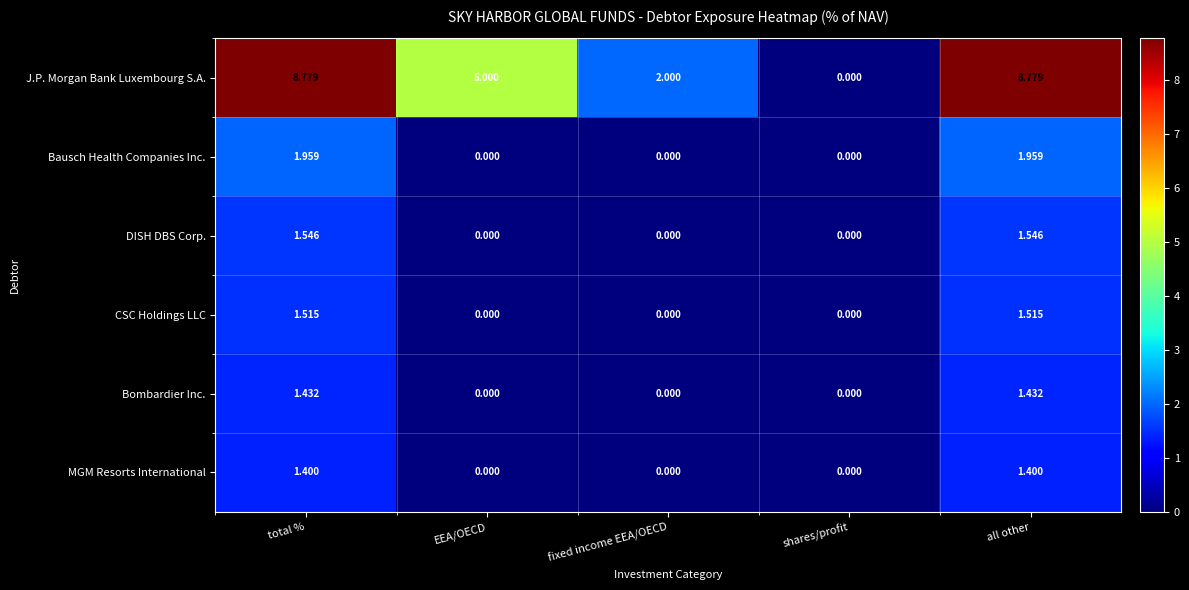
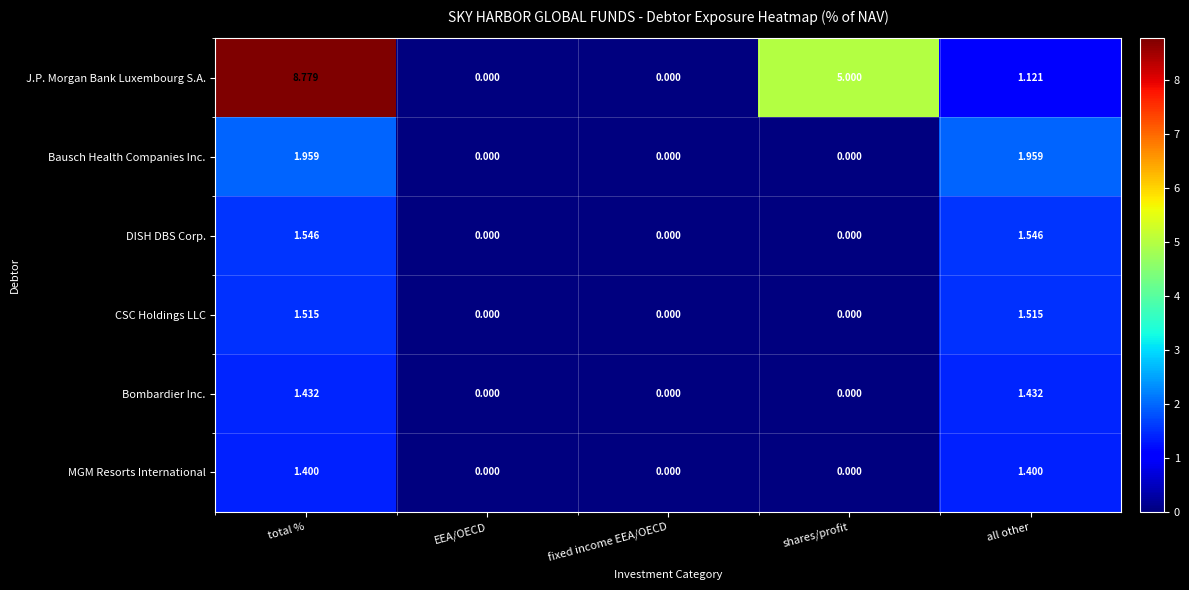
J.P. Morgan Bank Luxembourg S.A., EEA/OECD: 5.000 -> 0.000
J.P. Morgan Bank Luxembourg S.A., fixed income EEA/OECD: 2.000 -> 0.000
J.P. Morgan Bank Luxembourg S.A., shares/profit: 0.000 -> 5.000
J.P. Morgan Bank Luxembourg S.A., all other: 8.779 -> 1.121
